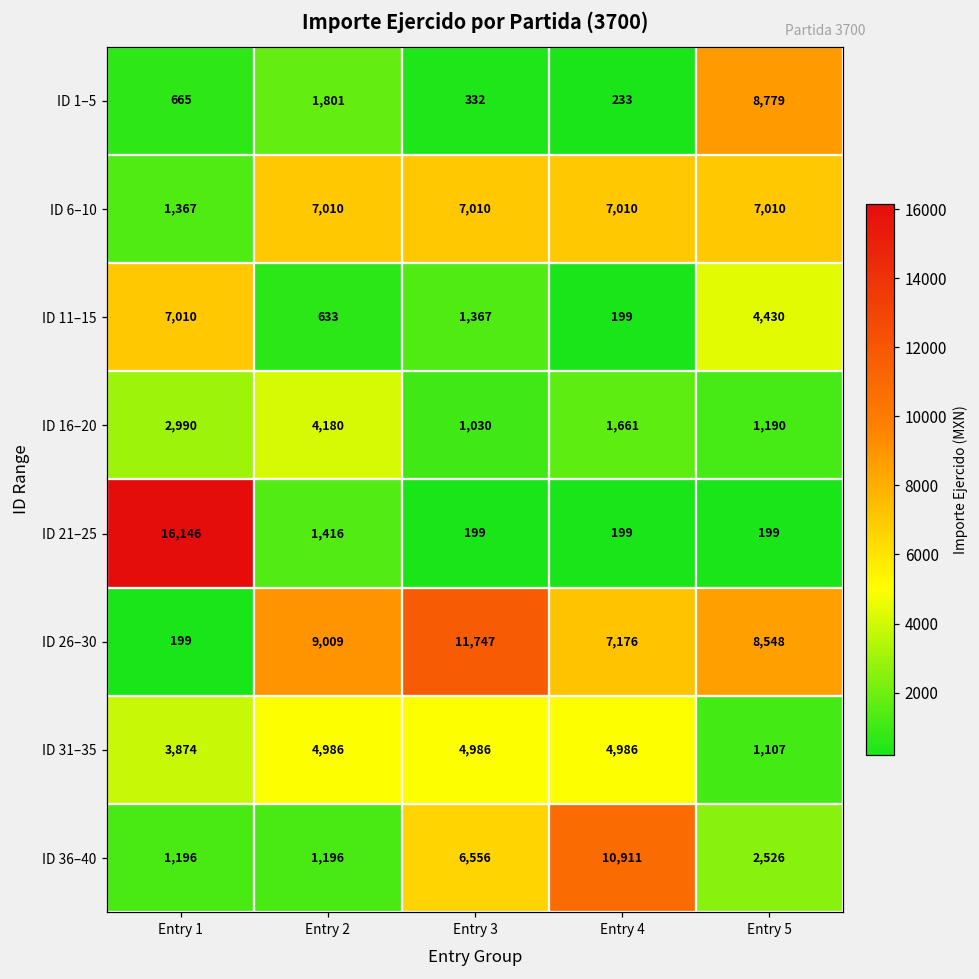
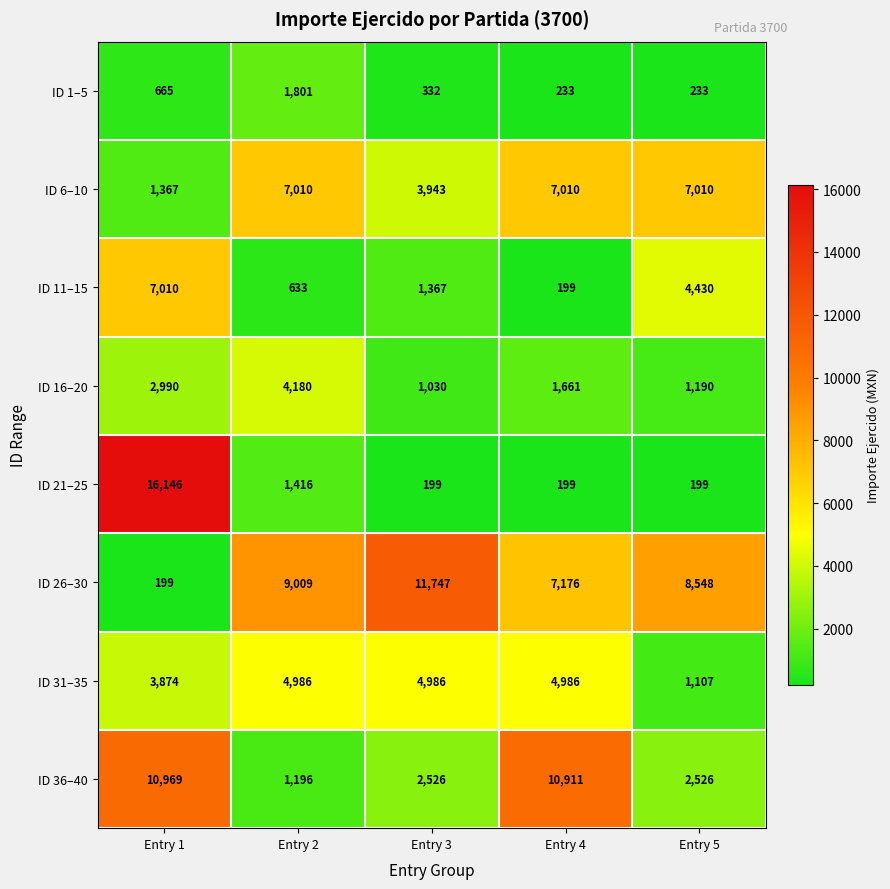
ID 1–5, Entry 5: 8,779 -> 233
ID 6–10, Entry 3: 7,010 -> 3,943
ID 36–40, Entry 1: 1,196 -> 10,969
ID 36–40, Entry 3: 6,556 -> 2,526
